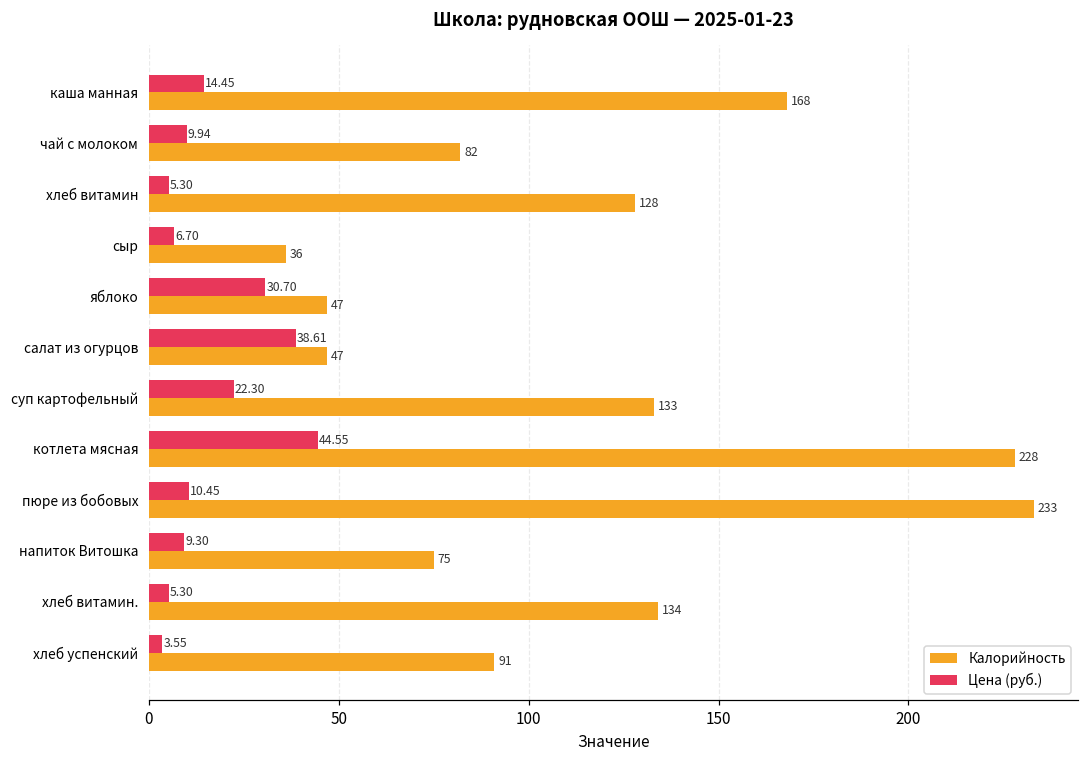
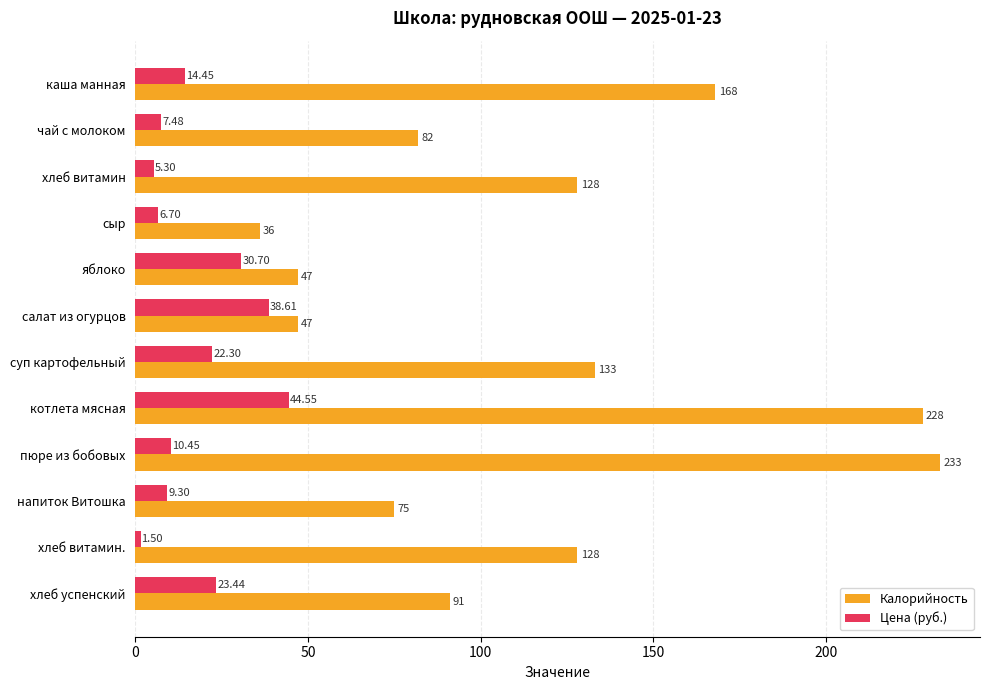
Цена (руб.), чай с молоком: 9.94 -> 7.48
Цена (руб.), хлеб витамин.: 5.30 -> 1.50
Калорийность, хлеб витамин.: 134 -> 128
Цена (руб.), хлеб успенский: 3.55 -> 23.44
